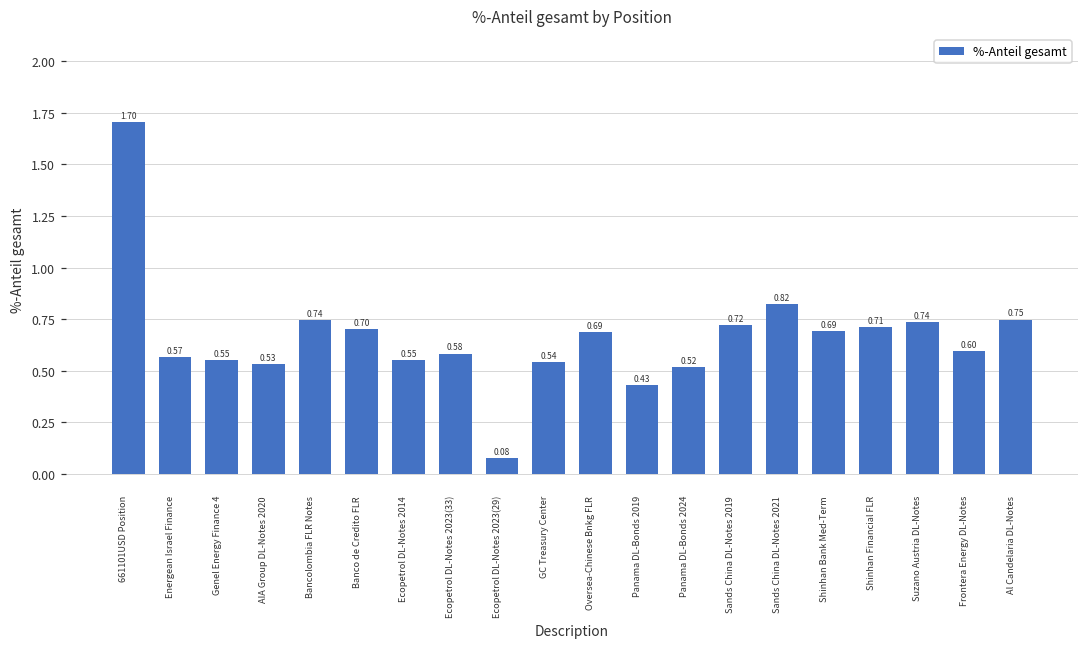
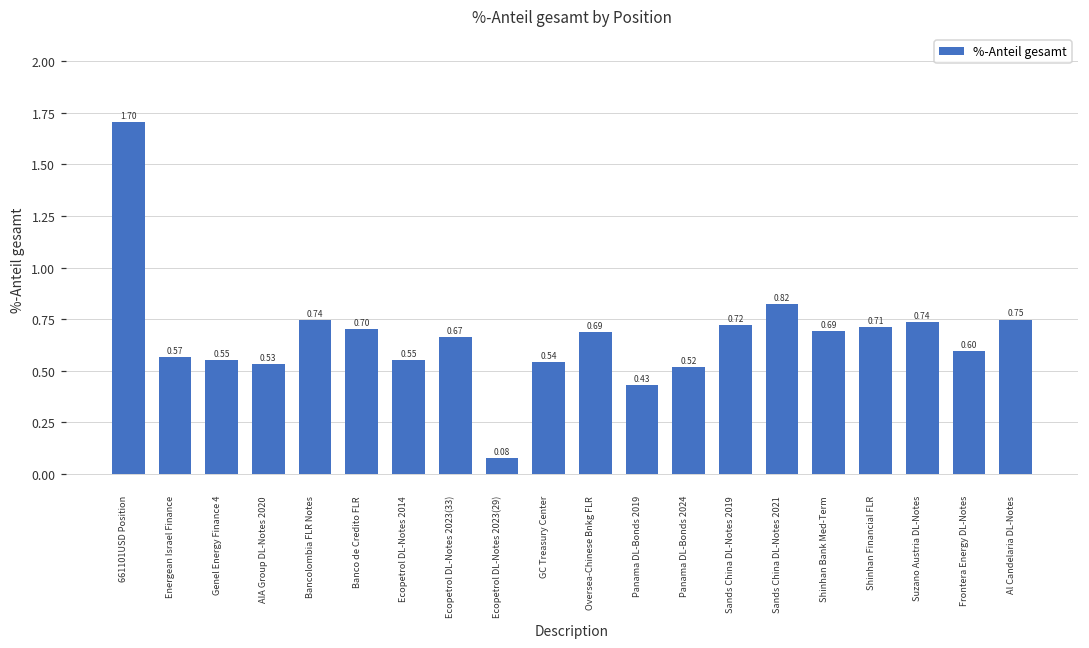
Ecopetrol DL-Notes 2023(33): 0.58 -> 0.67
